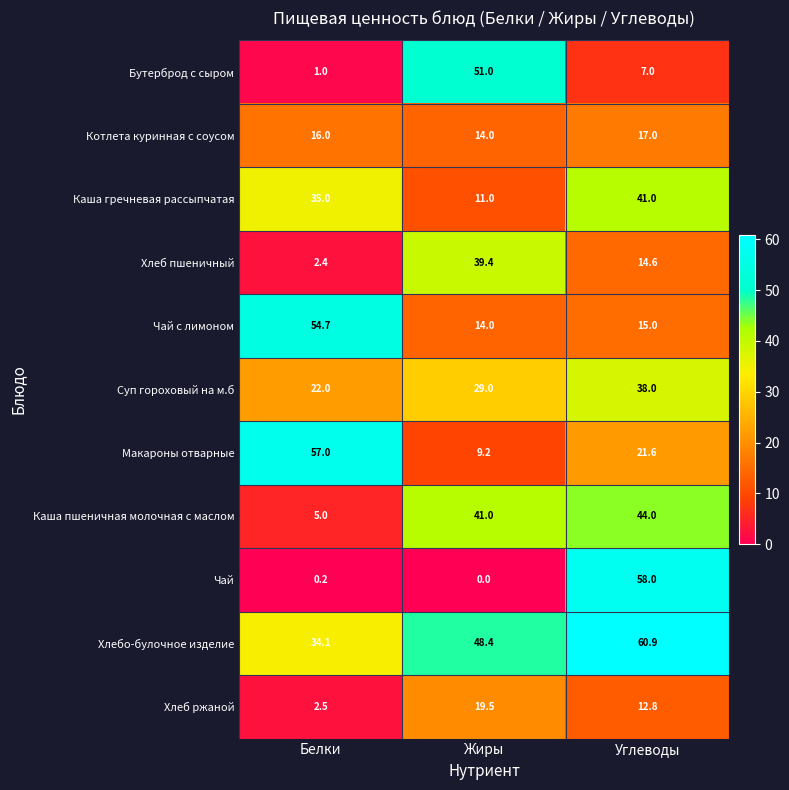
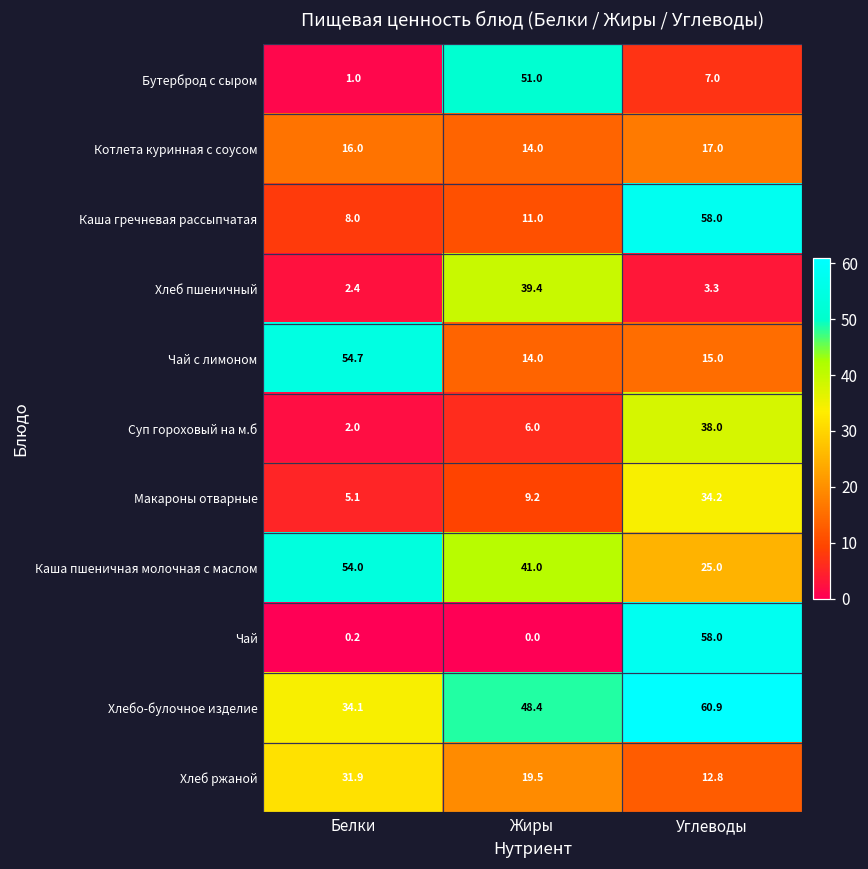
Каша гречневая рассыпчатая, Белки: 35.0 -> 8.0
Каша гречневая рассыпчатая, Углеводы: 41.0 -> 58.0
Хлеб пшеничный, Углеводы: 14.6 -> 3.3
Суп гороховый на м.б, Белки: 22.0 -> 2.0
Суп гороховый на м.б, Жиры: 29.0 -> 6.0
Макароны отварные, Белки: 57.0 -> 5.1
Макароны отварные, Углеводы: 21.6 -> 34.2
Каша пшеничная молочная с маслом, Белки: 5.0 -> 54.0
Каша пшеничная молочная с маслом, Углеводы: 44.0 -> 25.0
Хлеб ржаной, Белки: 2.5 -> 31.9
